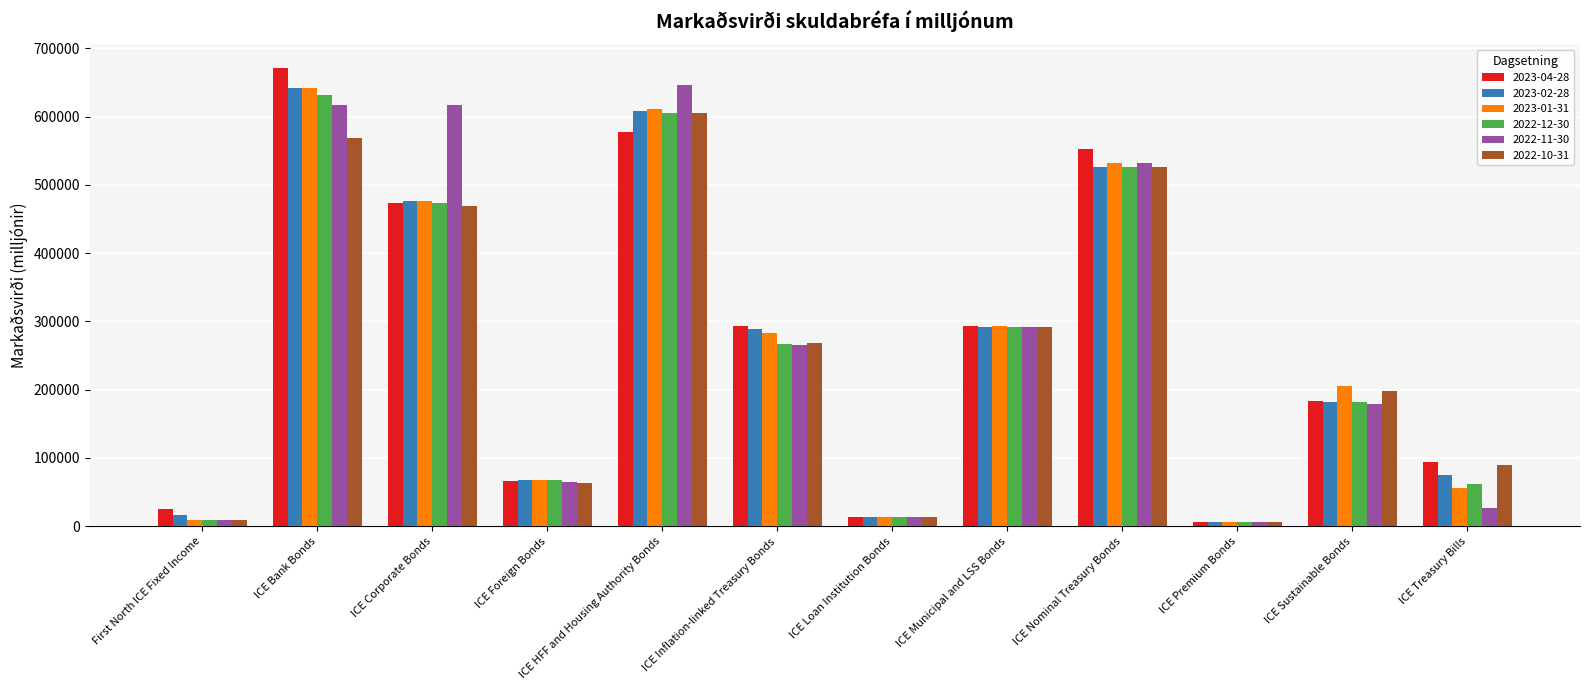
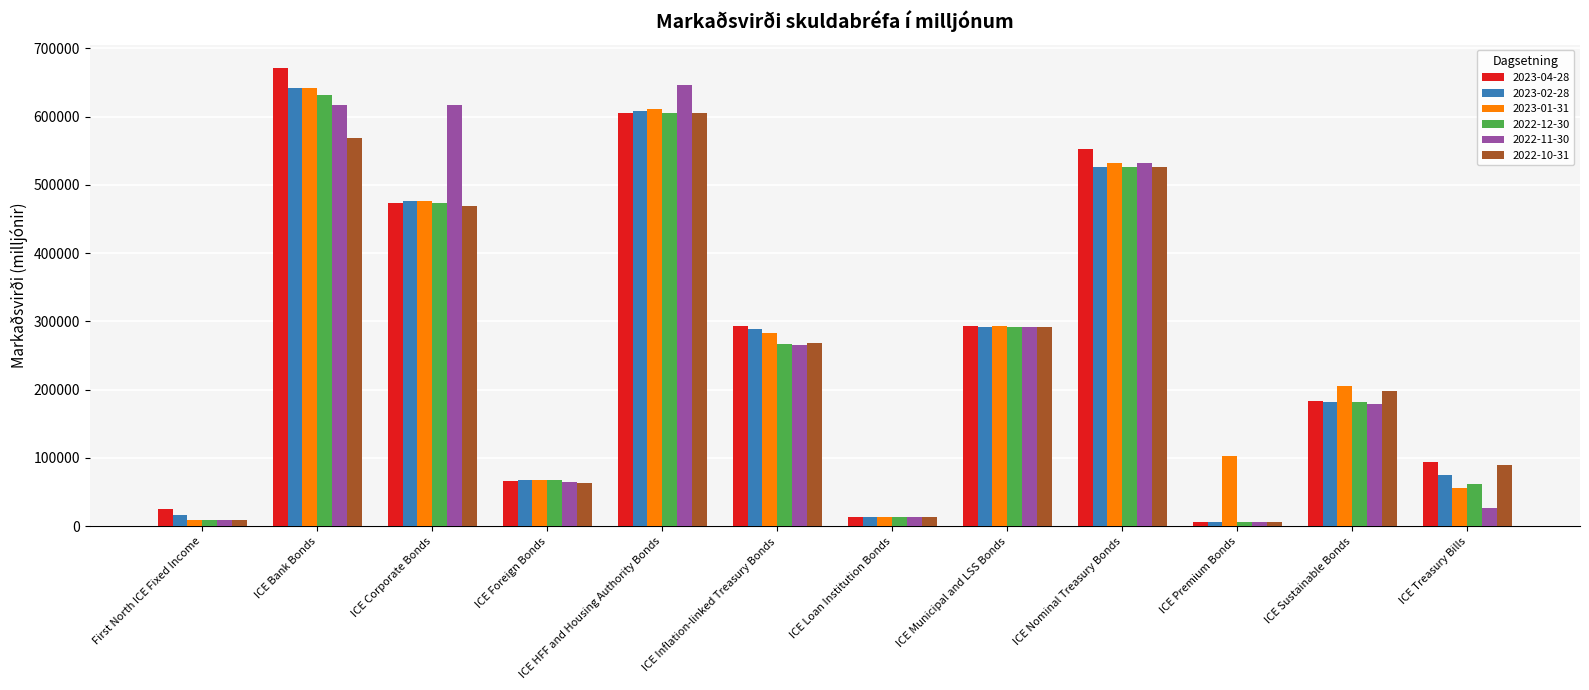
2023-04-28, ICE HFF and Housing Authority Bonds: 580000 -> 600000
2023-01-31, ICE Premium Bonds: 10000 -> 100000
